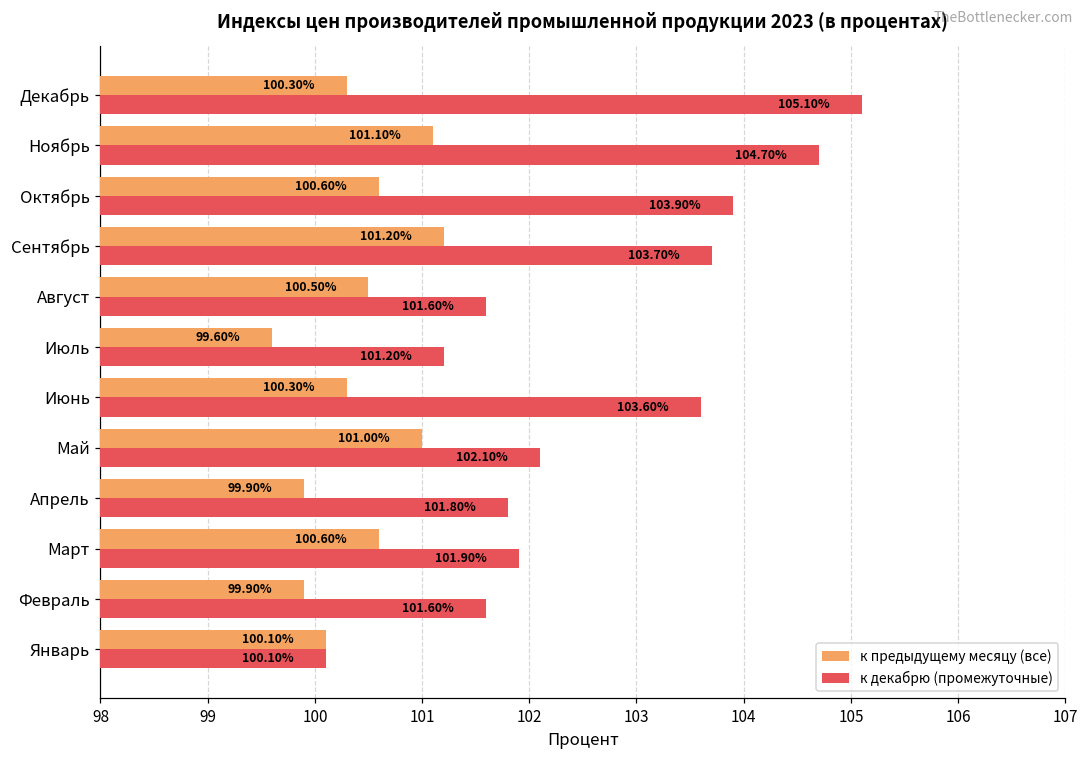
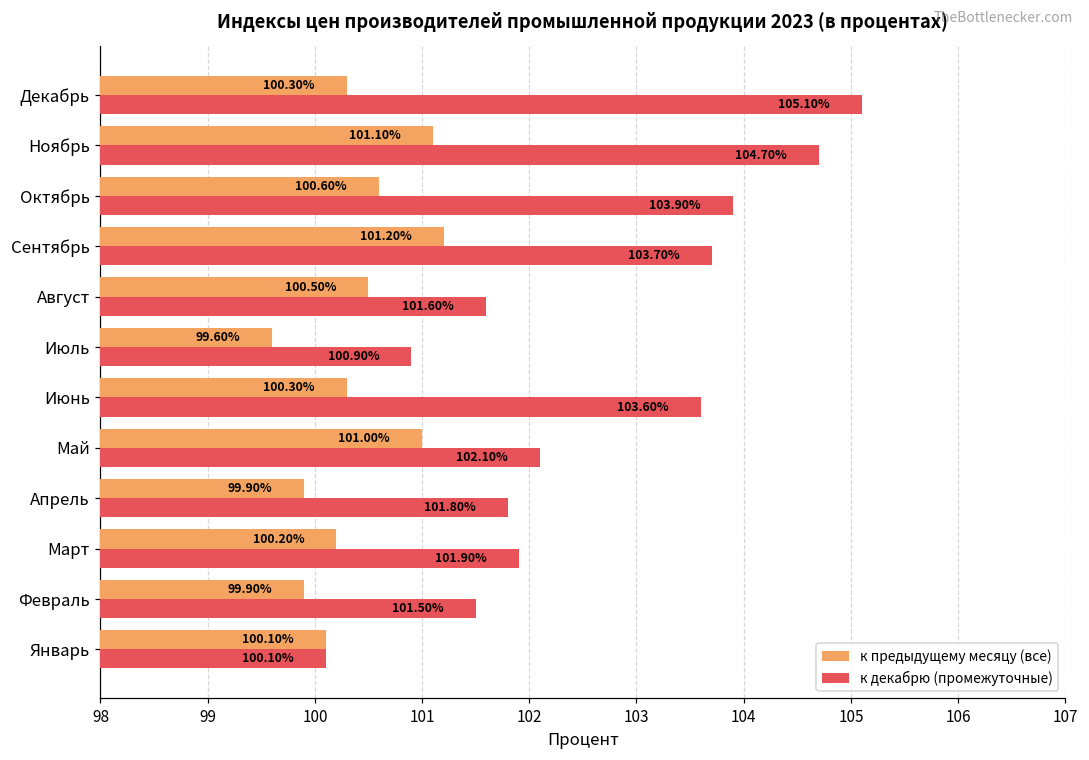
к декабрю (промежуточные), Июль: 101.20% -> 100.90%
к предыдущему месяцу (все), Март: 100.60% -> 100.20%
к декабрю (промежуточные), Февраль: 101.60% -> 101.50%
